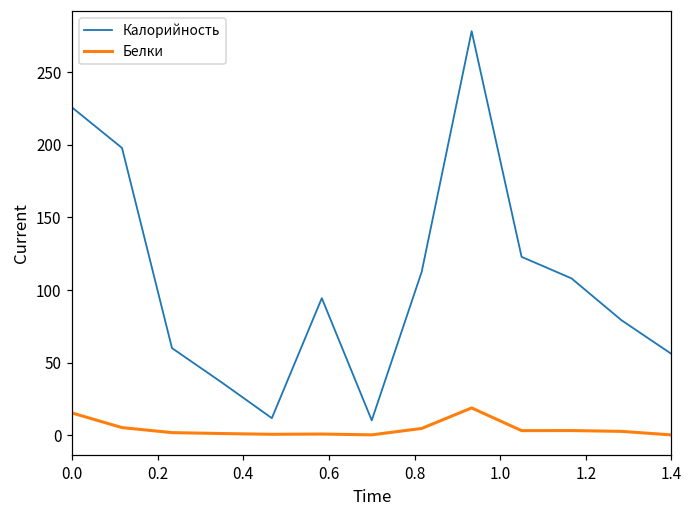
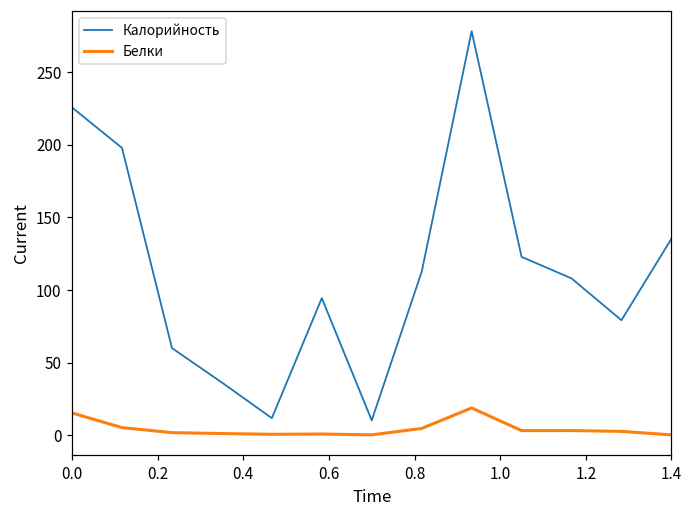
Калорийность, 1.4: 56 -> 135
